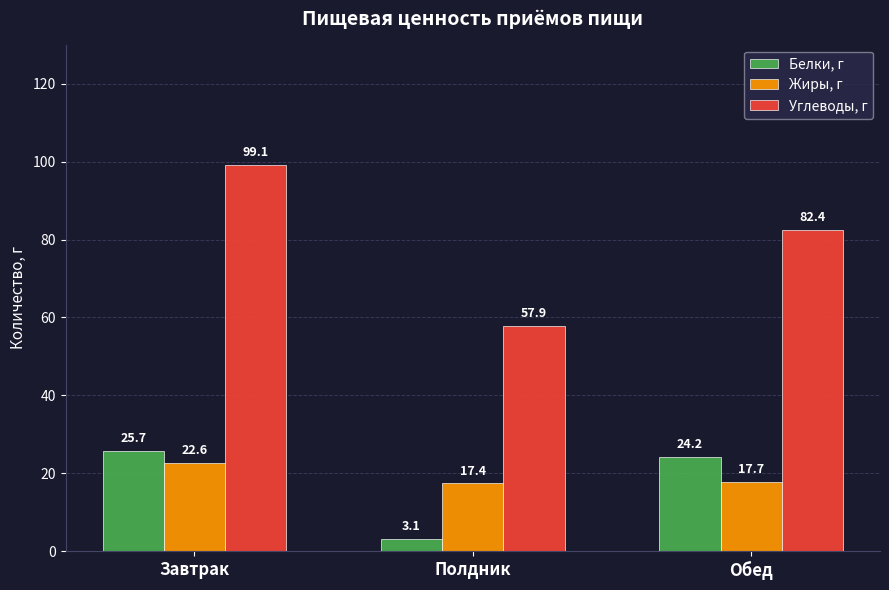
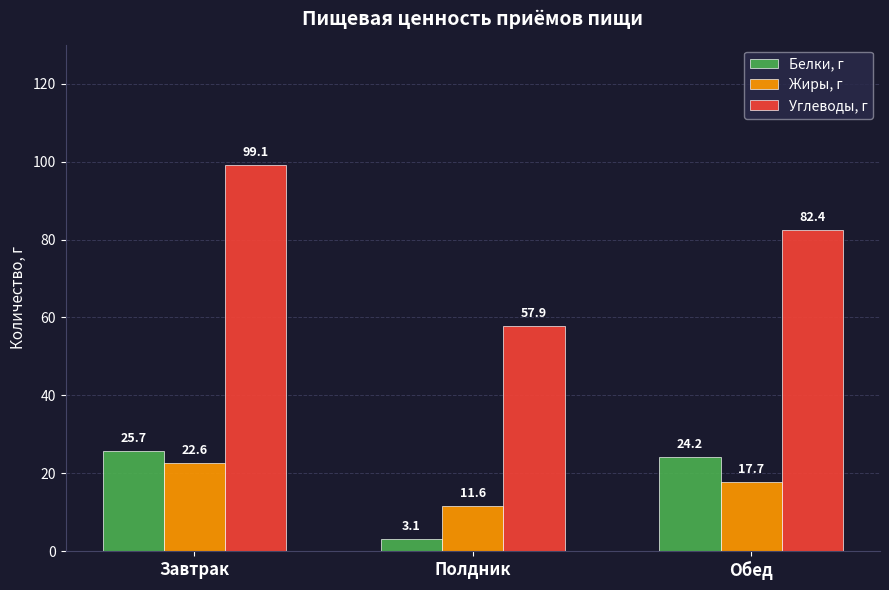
Жиры, г, Полдник: 17.4 -> 11.6
